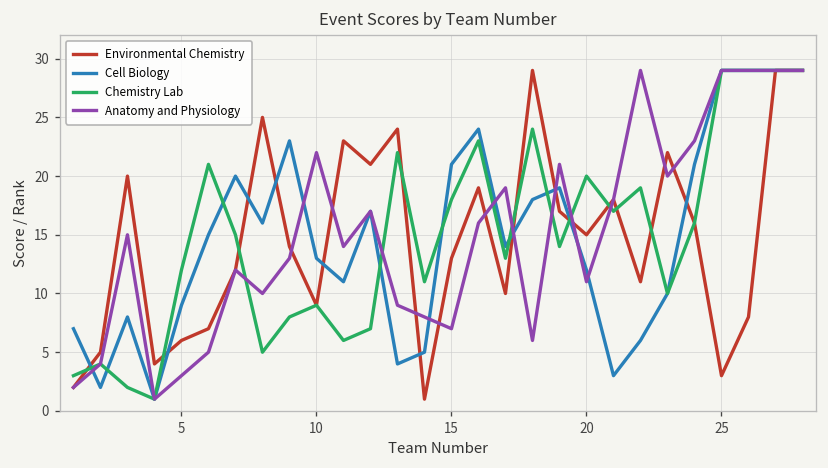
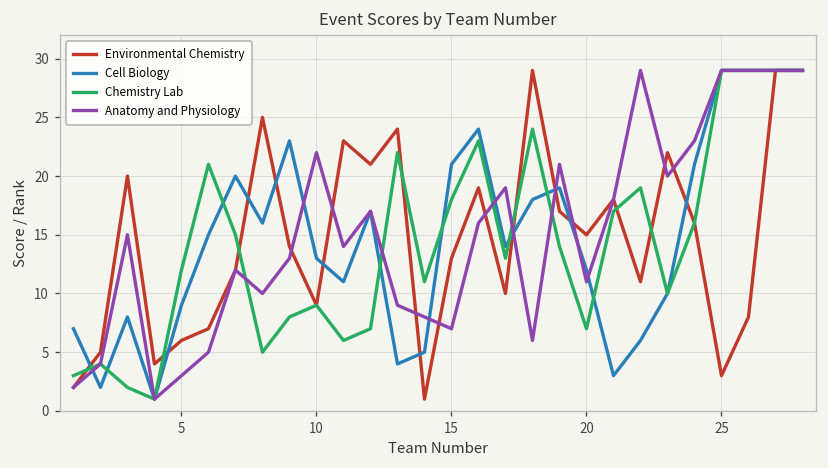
Chemistry Lab, 20: 20 -> 7
